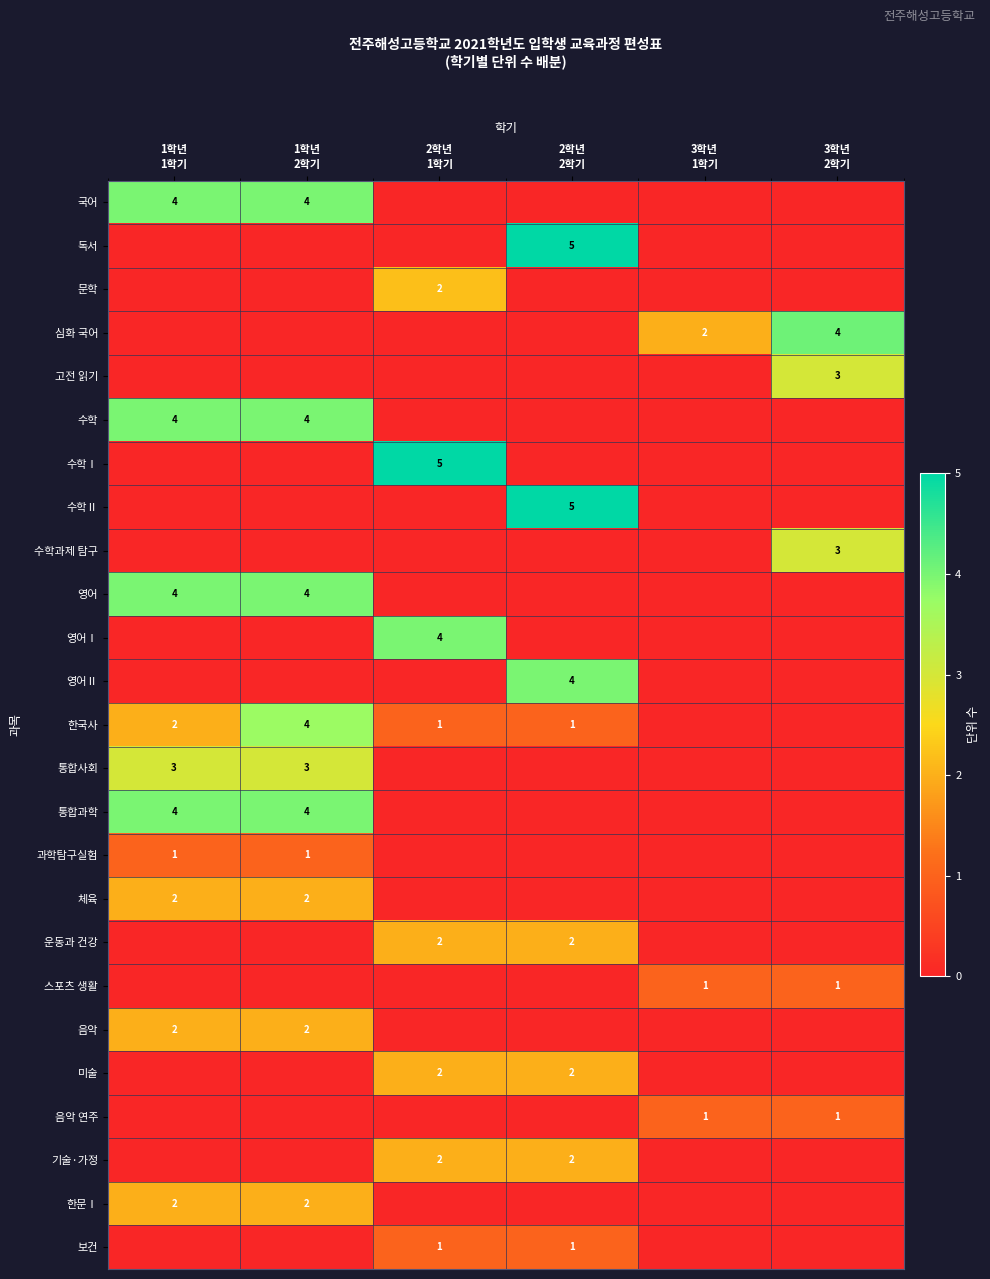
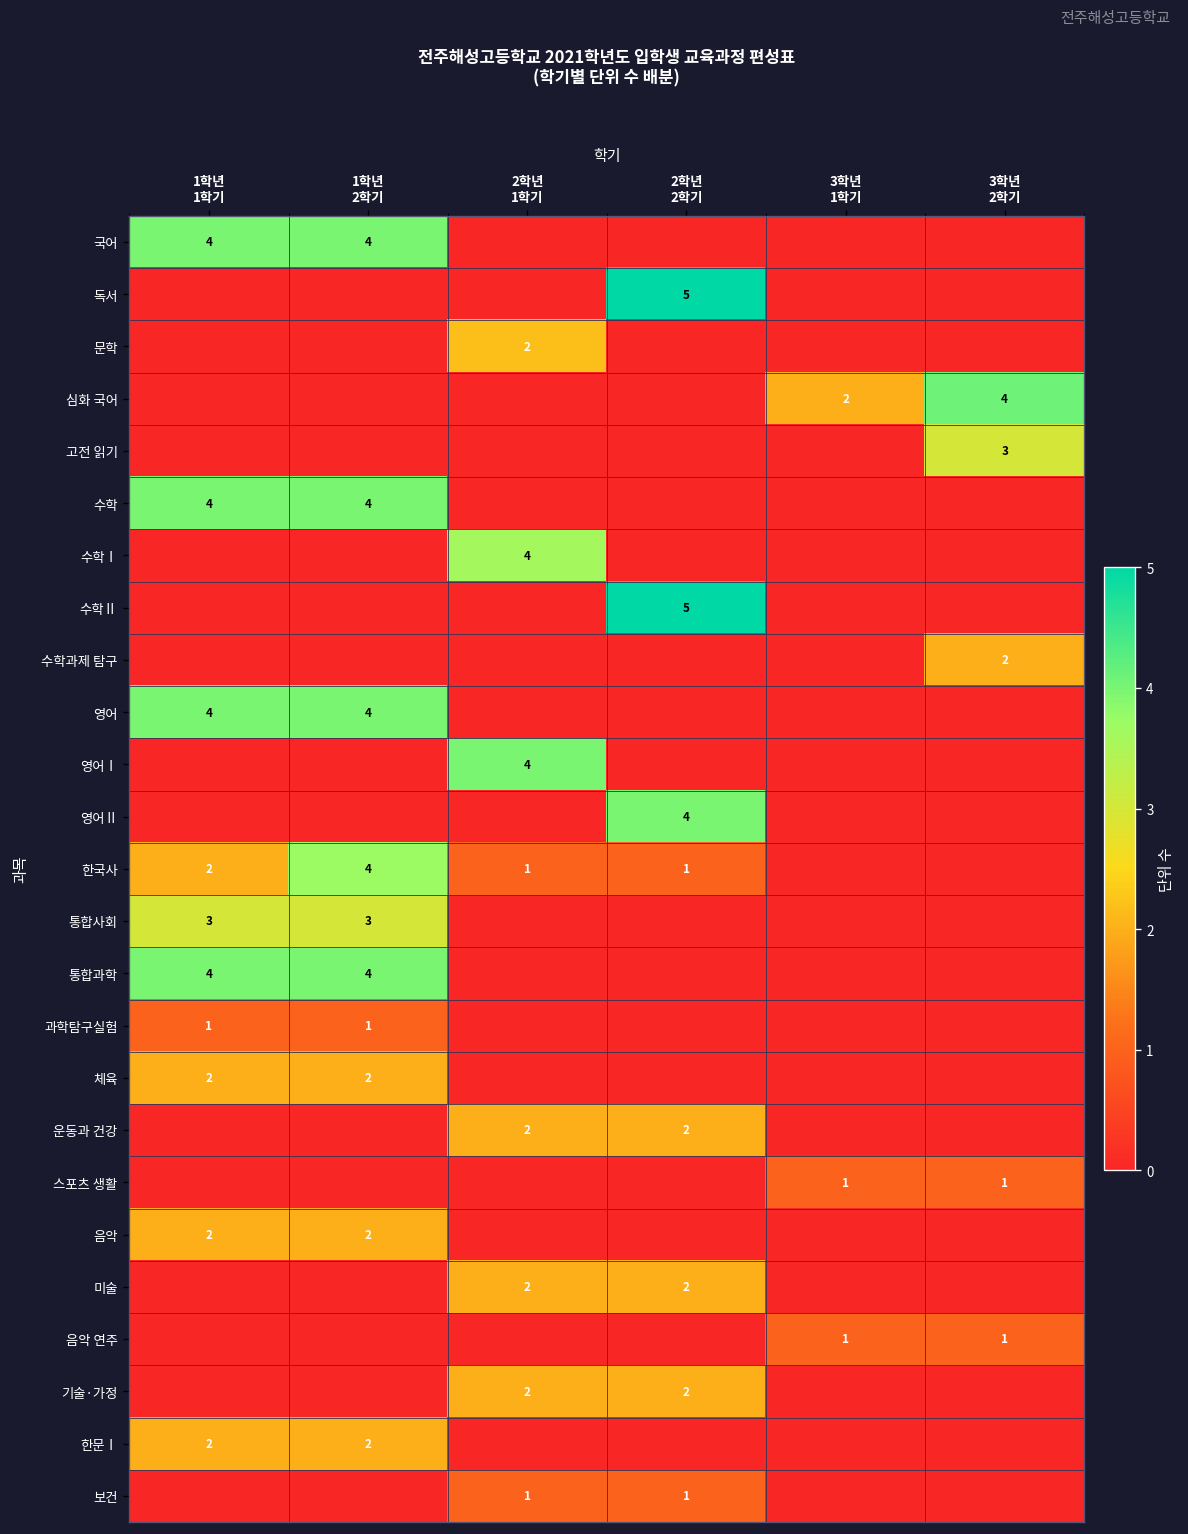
수학Ⅰ, 2학년 1학기: 5 -> 4
수학과제 탐구, 3학년 2학기: 3 -> 2
